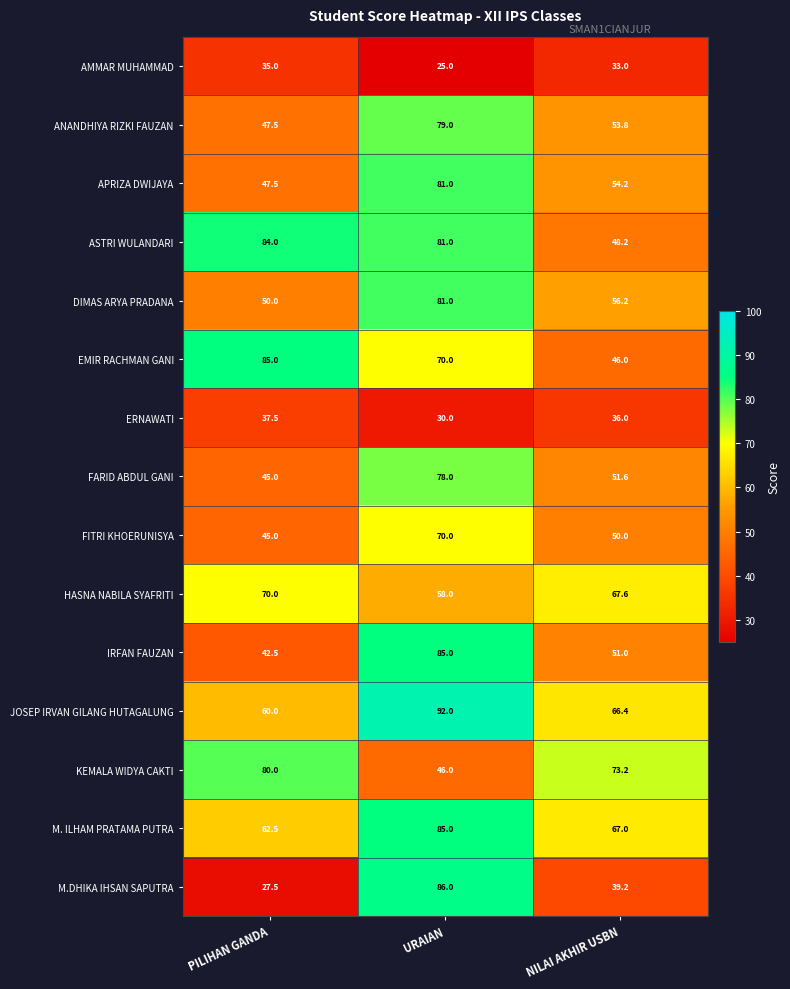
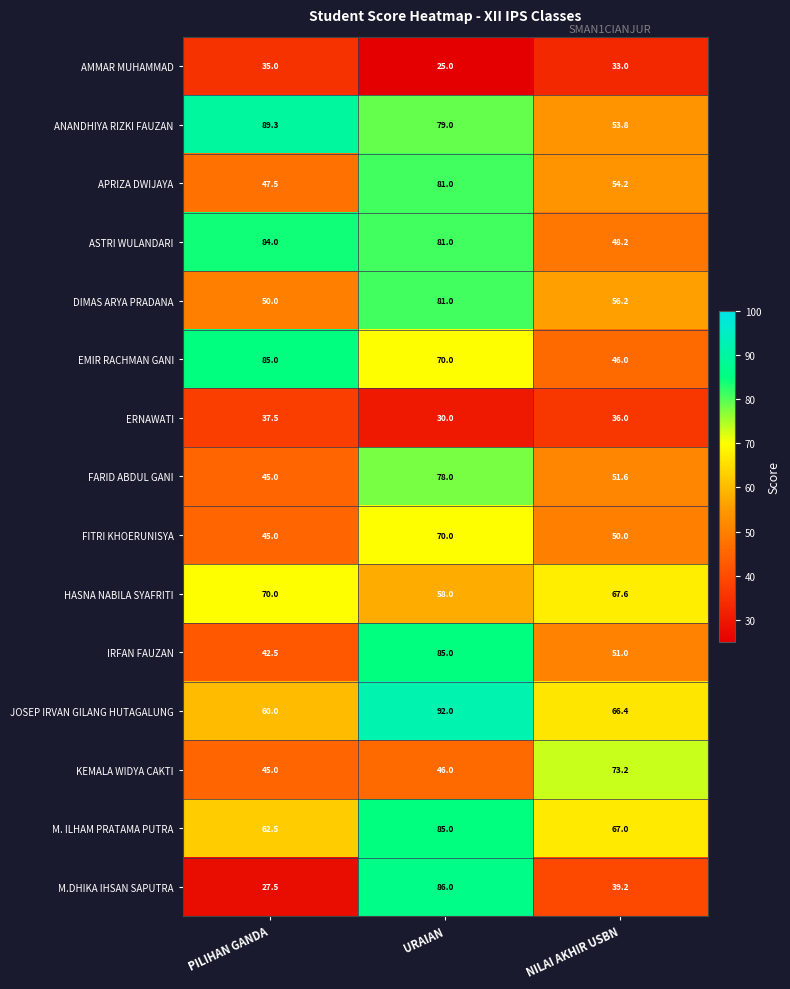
ANANDHIYA RIZKI FAUZAN, PILIHAN GANDA: 47.5 -> 89.3
KEMALA WIDYA CAKTI, PILIHAN GANDA: 80.0 -> 45.0
